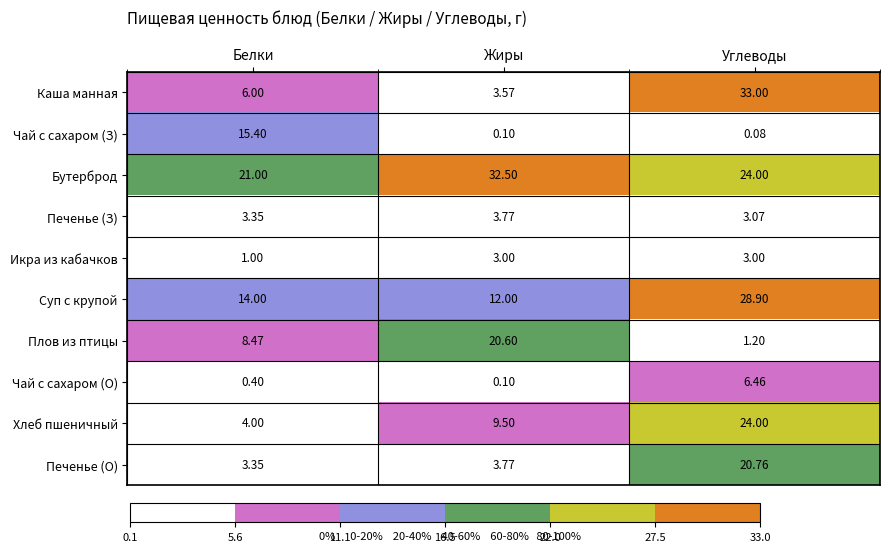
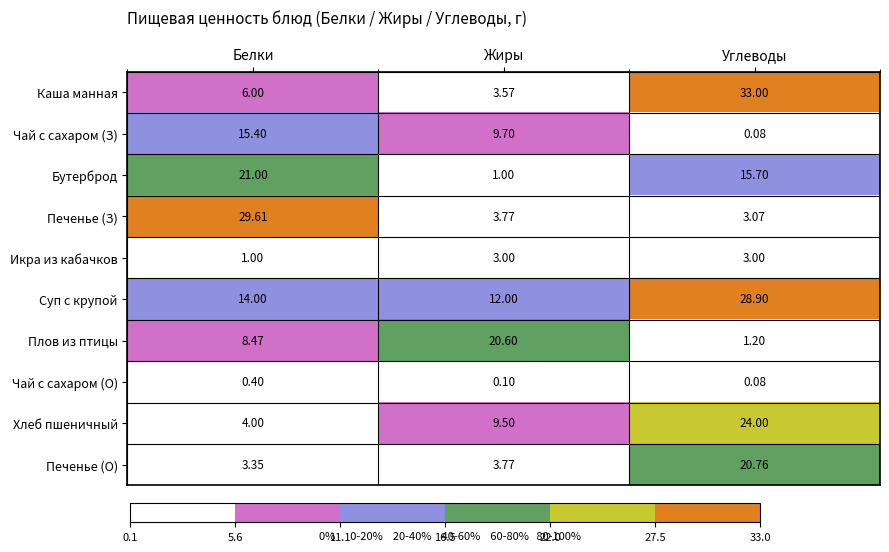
Пищевая ценность блюд (Белки / Жиры / Углеводы, г), Чай с сахаром (З), Жиры: 0.10 -> 9.70
Пищевая ценность блюд (Белки / Жиры / Углеводы, г), Бутерброд, Жиры: 32.50 -> 1.00
Пищевая ценность блюд (Белки / Жиры / Углеводы, г), Бутерброд, Углеводы: 24.00 -> 15.70
Пищевая ценность блюд (Белки / Жиры / Углеводы, г), Печенье (З), Белки: 3.35 -> 29.61
Пищевая ценность блюд (Белки / Жиры / Углеводы, г), Чай с сахаром (О), Углеводы: 6.46 -> 0.08
